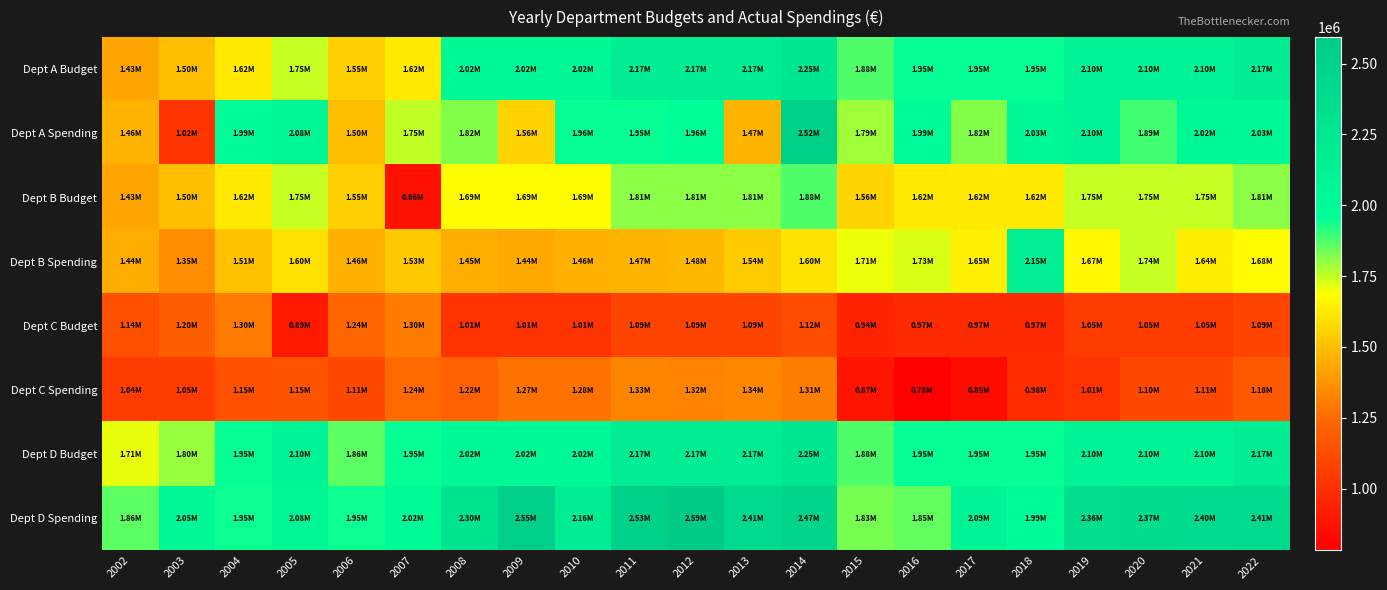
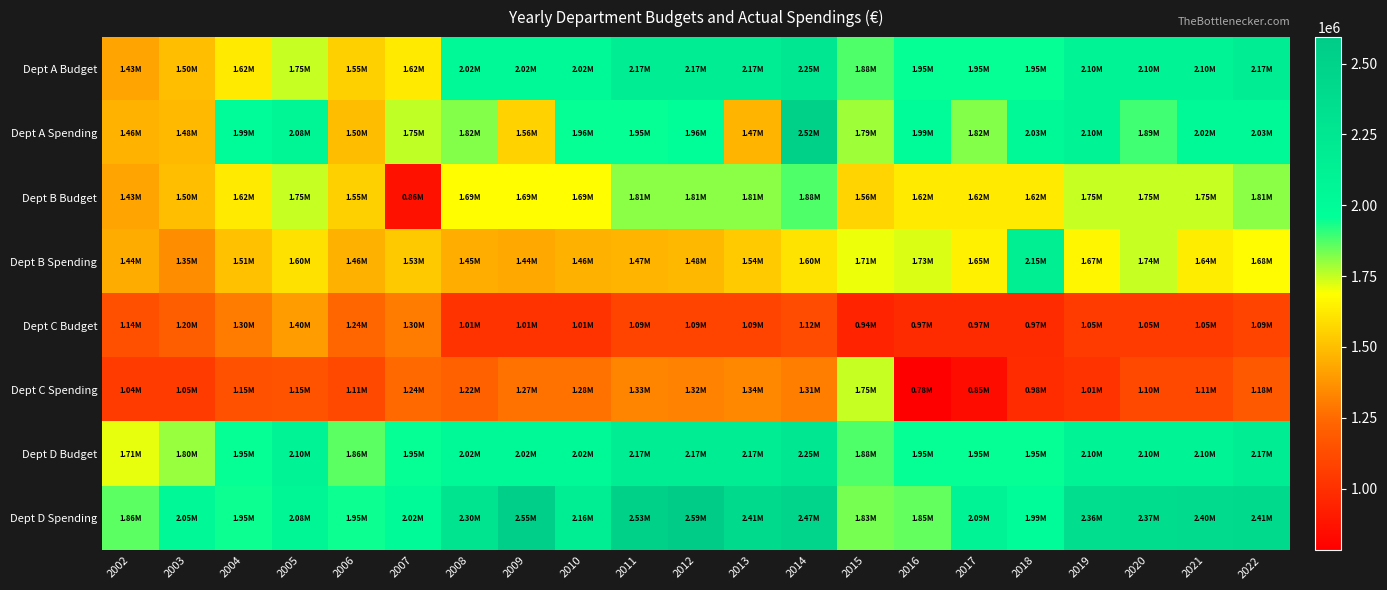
Dept A Spending, 2003: 1.02M -> 1.48M
Dept C Budget, 2005: 0.89M -> 1.40M
Dept C Spending, 2015: 0.87M -> 1.75M
